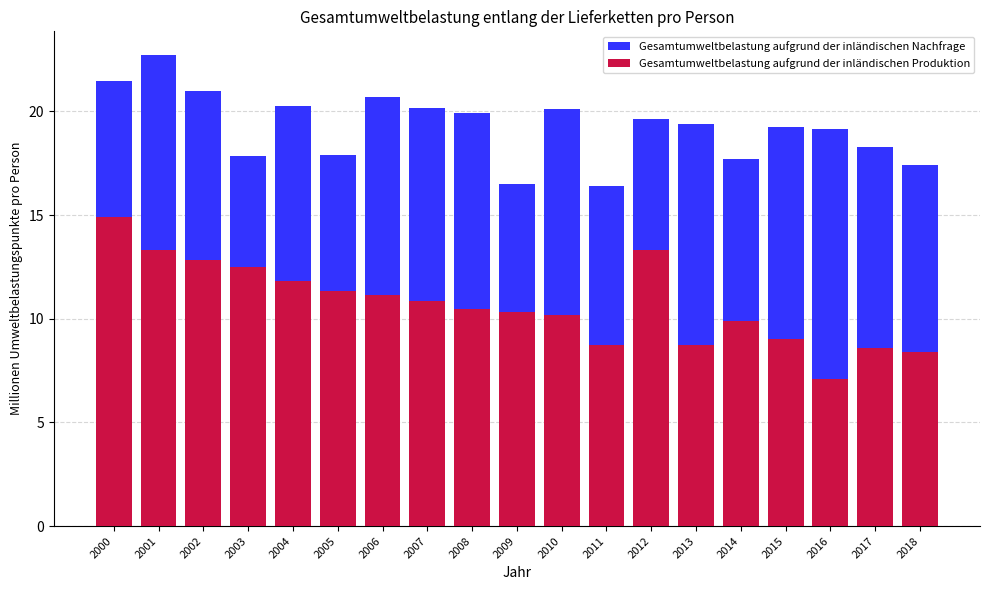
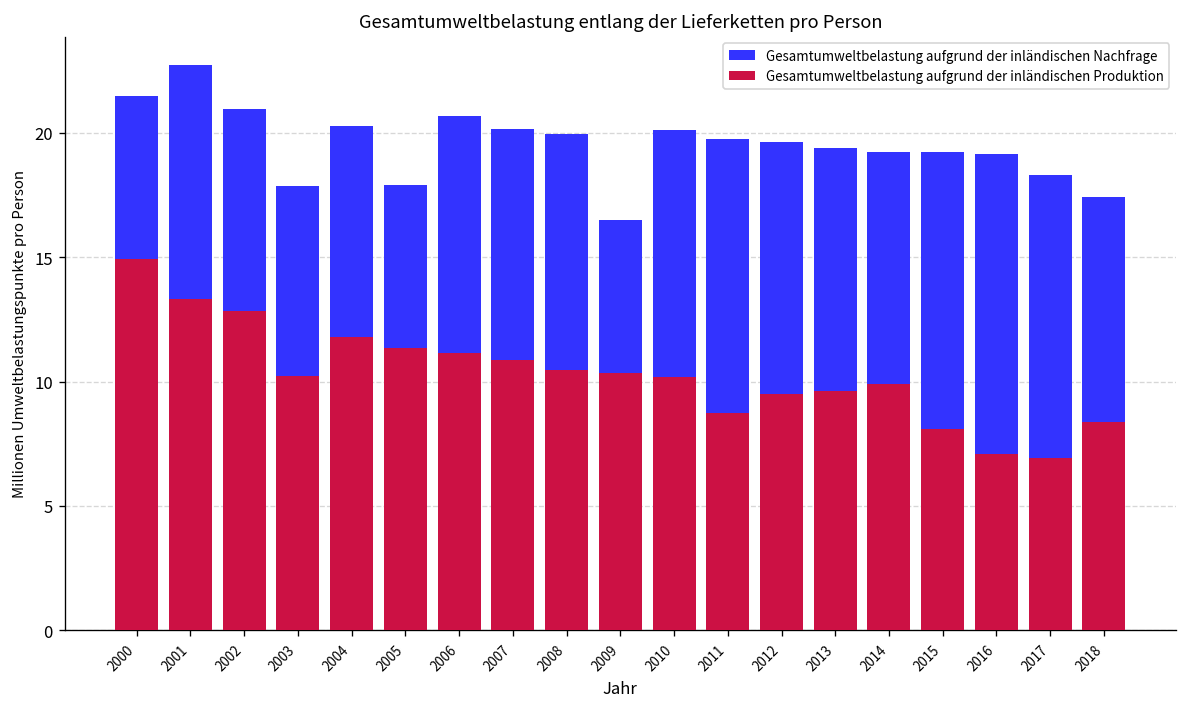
Gesamtumweltbelastung aufgrund der inländischen Produktion, 2003: 12.5 -> 10.2
Gesamtumweltbelastung aufgrund der inländischen Nachfrage, 2011: 16.4 -> 19.8
Gesamtumweltbelastung aufgrund der inländischen Produktion, 2012: 13.3 -> 9.5
Gesamtumweltbelastung aufgrund der inländischen Produktion, 2013: 8.8 -> 9.6
Gesamtumweltbelastung aufgrund der inländischen Nachfrage, 2014: 17.7 -> 19.2
Gesamtumweltbelastung aufgrund der inländischen Produktion, 2015: 9.0 -> 8.1
Gesamtumweltbelastung aufgrund der inländischen Produktion, 2017: 8.6 -> 6.9
